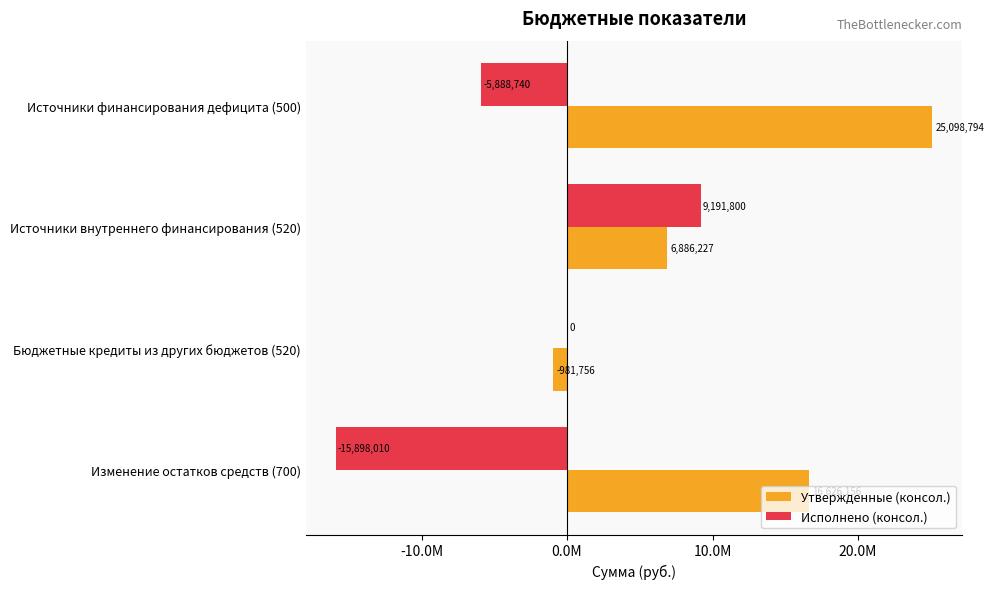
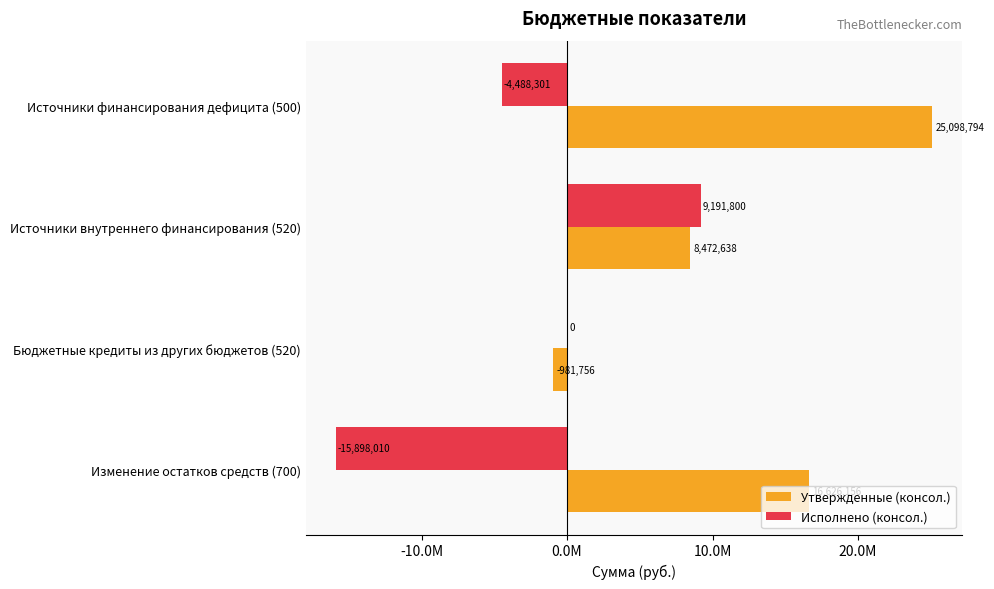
Исполнено (консол.), Источники финансирования дефицита (500): -5,888,740 -> -4,488,301
Утвержденные (консол.), Источники внутреннего финансирования (520): 6,886,227 -> 8,472,638
